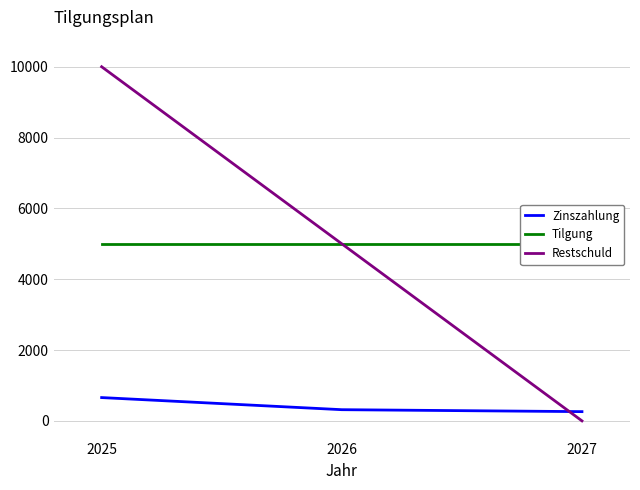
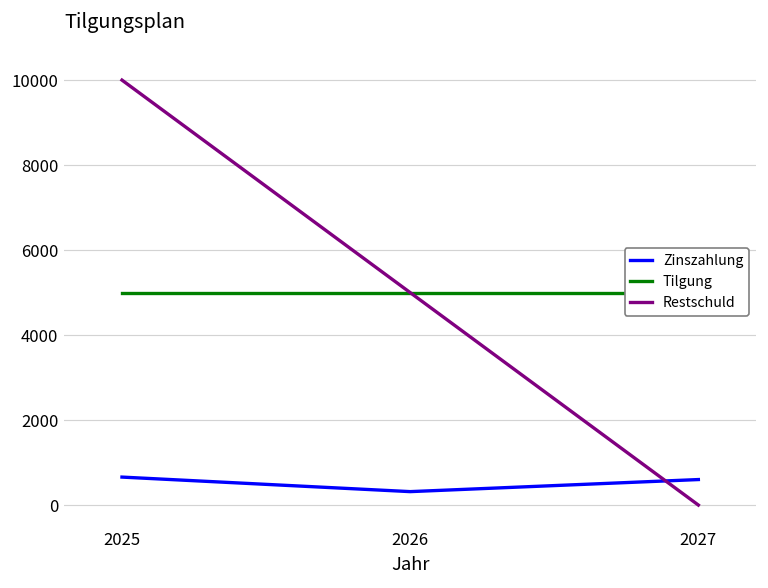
Zinszahlung, 2027: 300 -> 600
